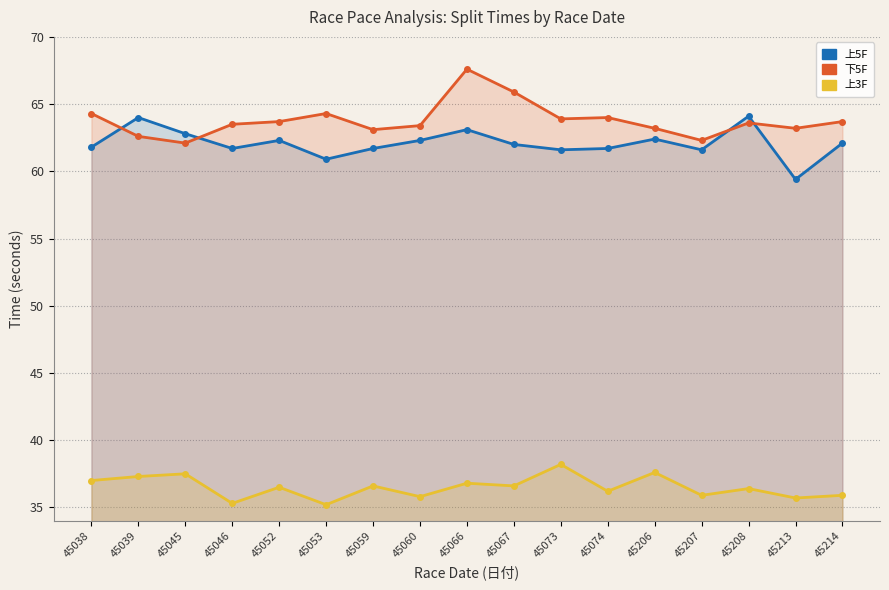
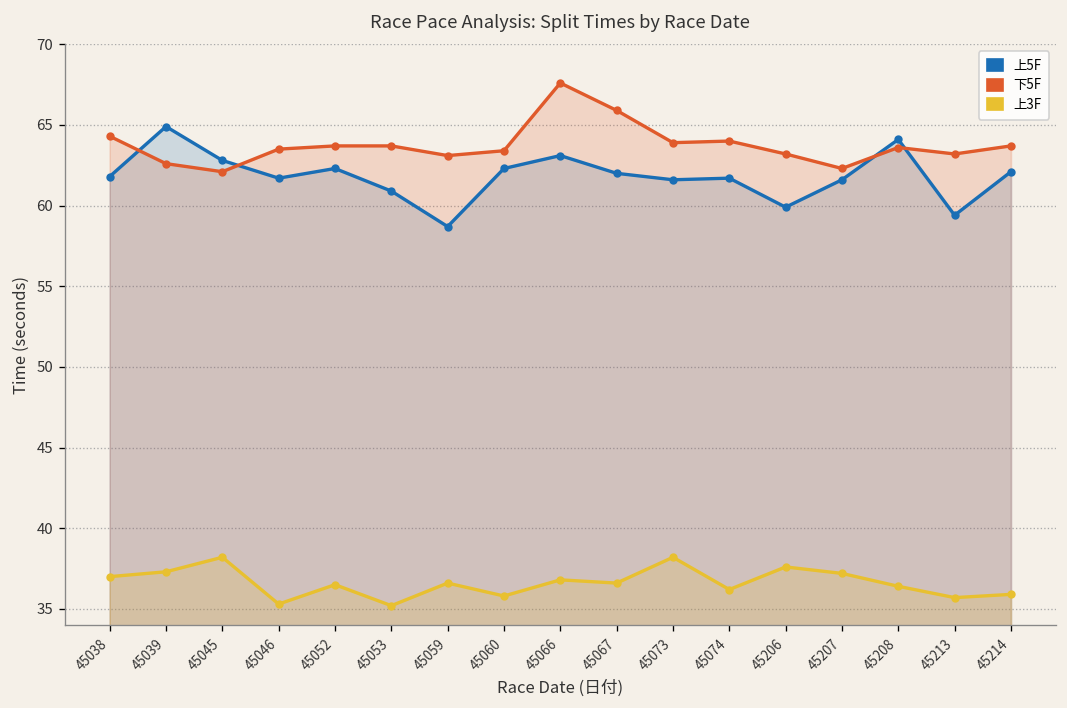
上5F, 45039: 64.0 -> 64.9
上3F, 45045: 37.5 -> 38.2
下5F, 45053: 64.3 -> 63.7
上5F, 45059: 61.7 -> 58.7
上5F, 45206: 62.4 -> 59.9
上3F, 45207: 35.9 -> 37.2
